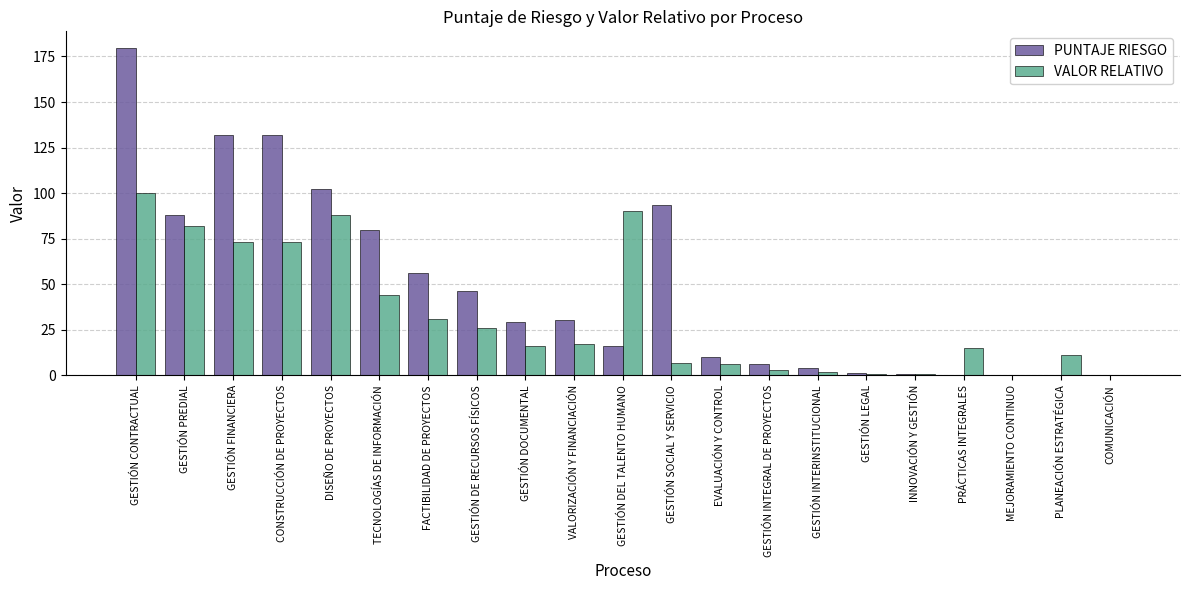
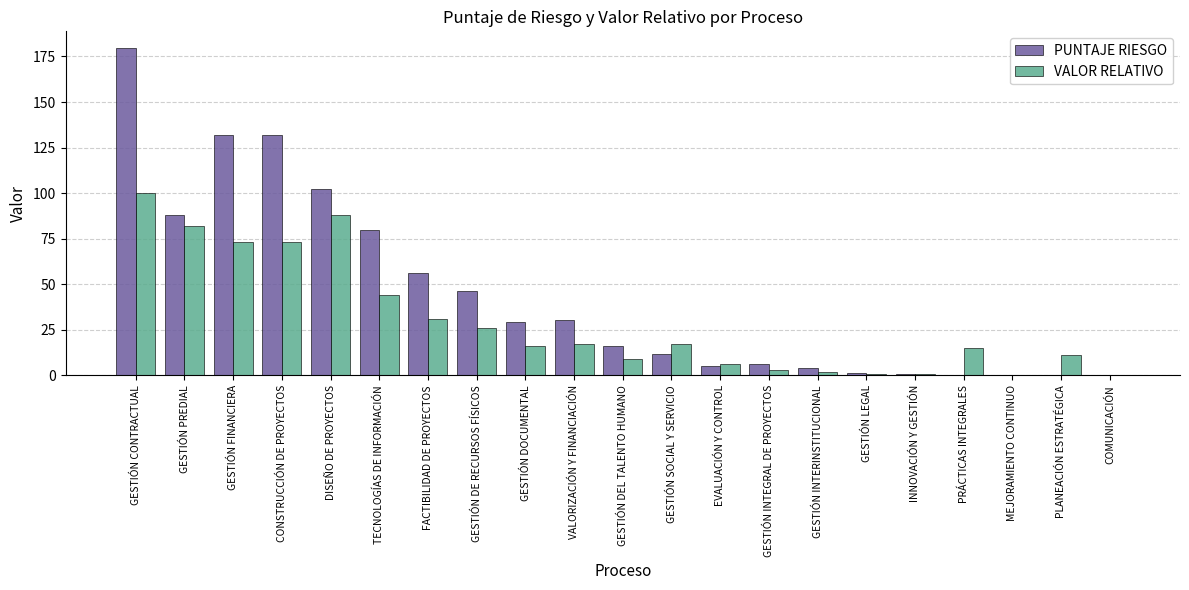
VALOR RELATIVO, GESTIÓN DEL TALENTO HUMANO: 90 -> 9
PUNTAJE RIESGO, GESTIÓN SOCIAL Y SERVICIO: 93 -> 12
VALOR RELATIVO, GESTIÓN SOCIAL Y SERVICIO: 7 -> 17
PUNTAJE RIESGO, EVALUACIÓN Y CONTROL: 10 -> 5
